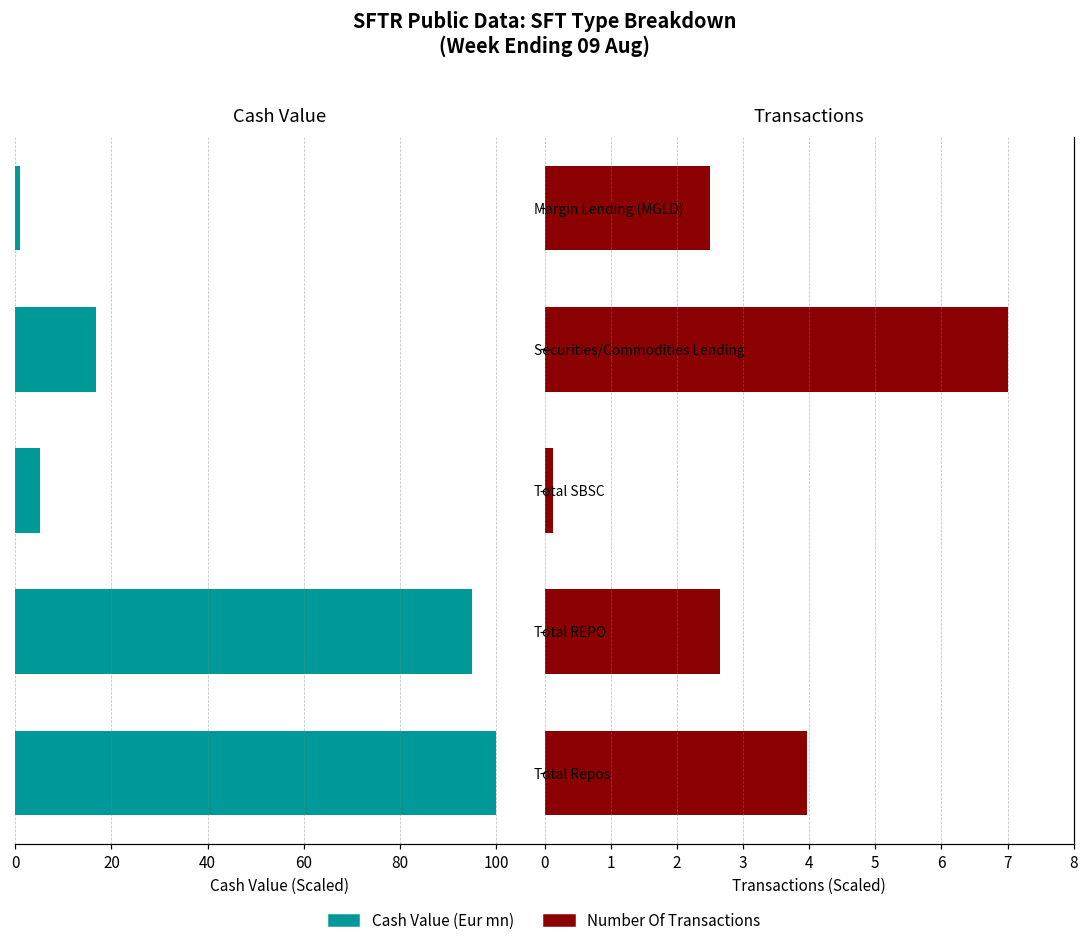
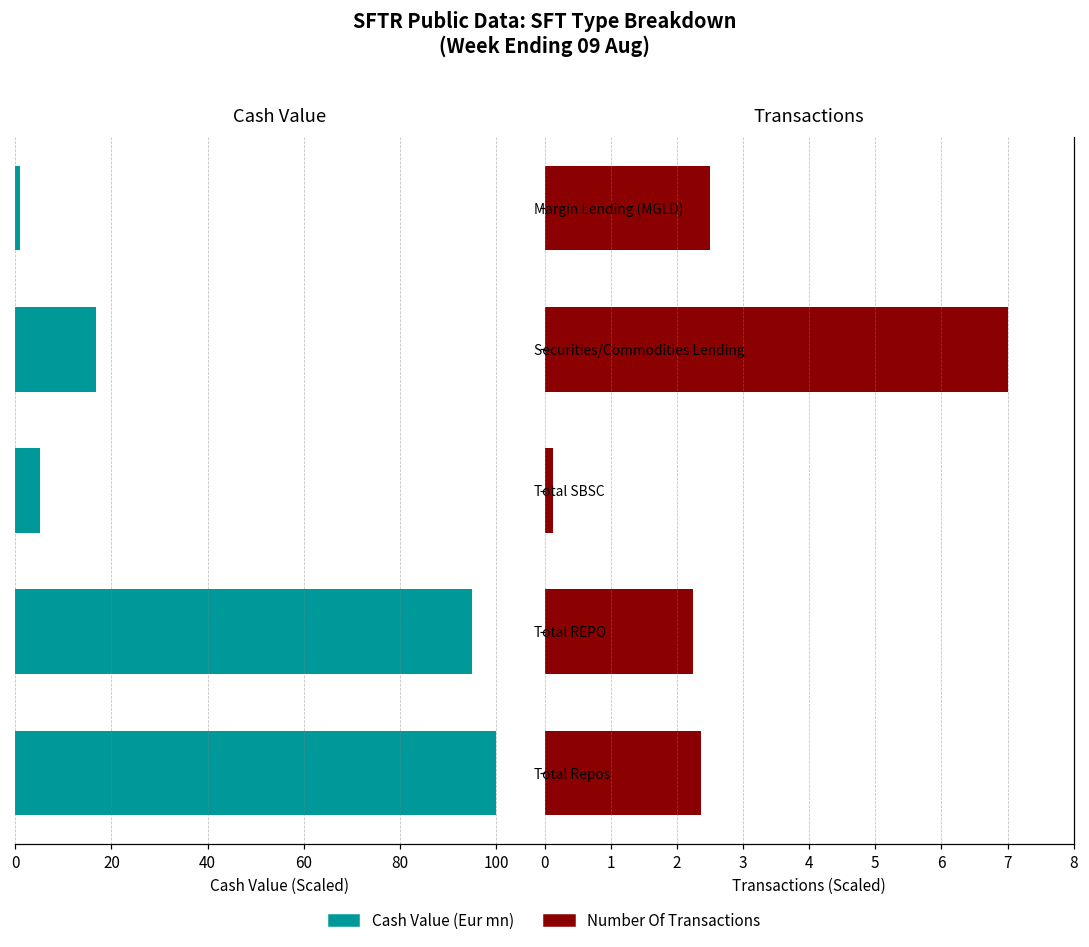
Transactions, Total REPO: 2.7 -> 2.2
Transactions, Total Repos: 4.0 -> 2.4
